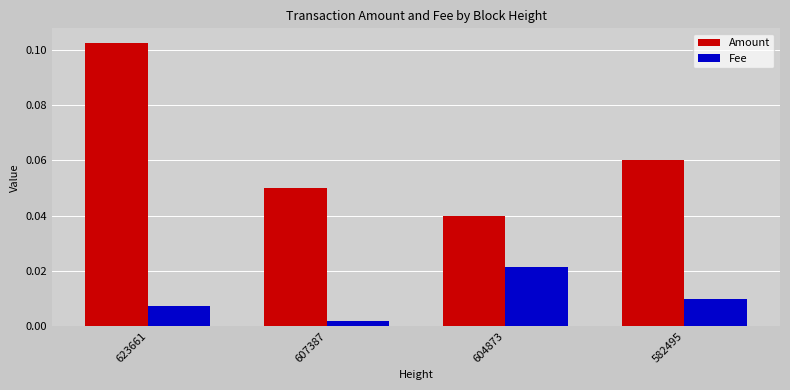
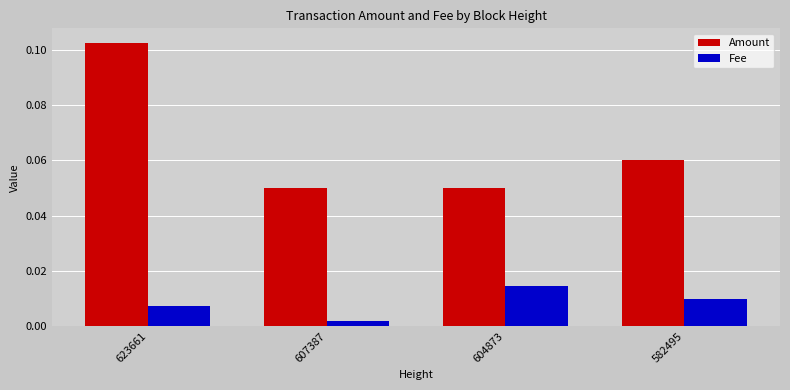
Amount, 604873: 0.04 -> 0.05
Fee, 604873: 0.021 -> 0.015
